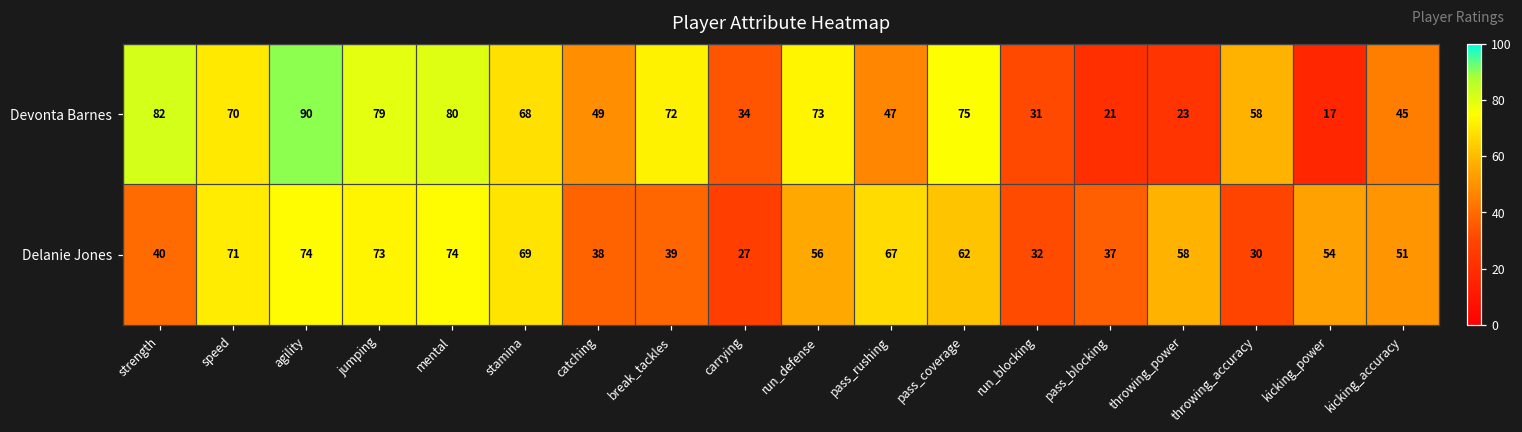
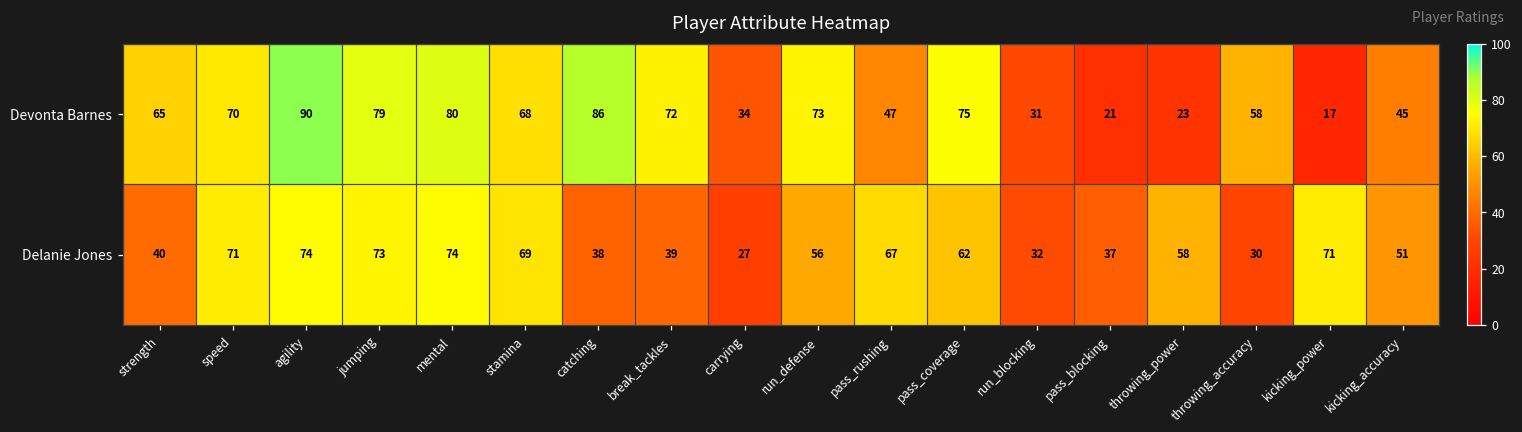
Devonta Barnes, strength: 82 -> 65
Devonta Barnes, catching: 49 -> 86
Delanie Jones, kicking_power: 54 -> 71
